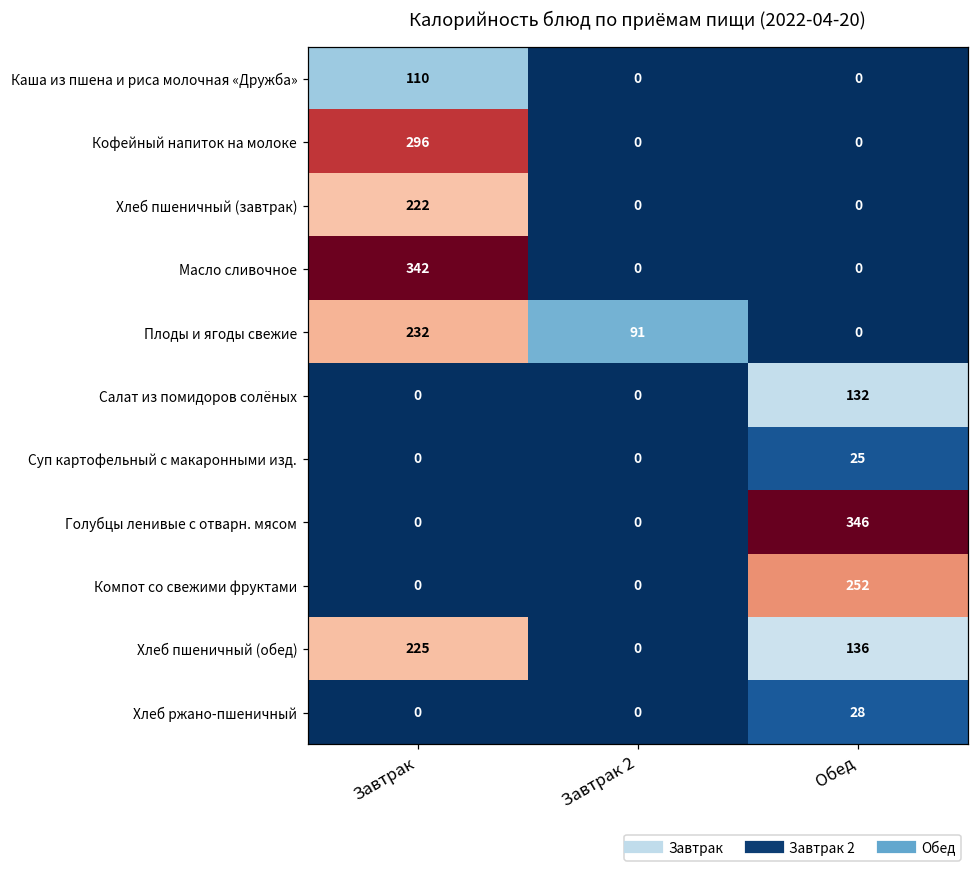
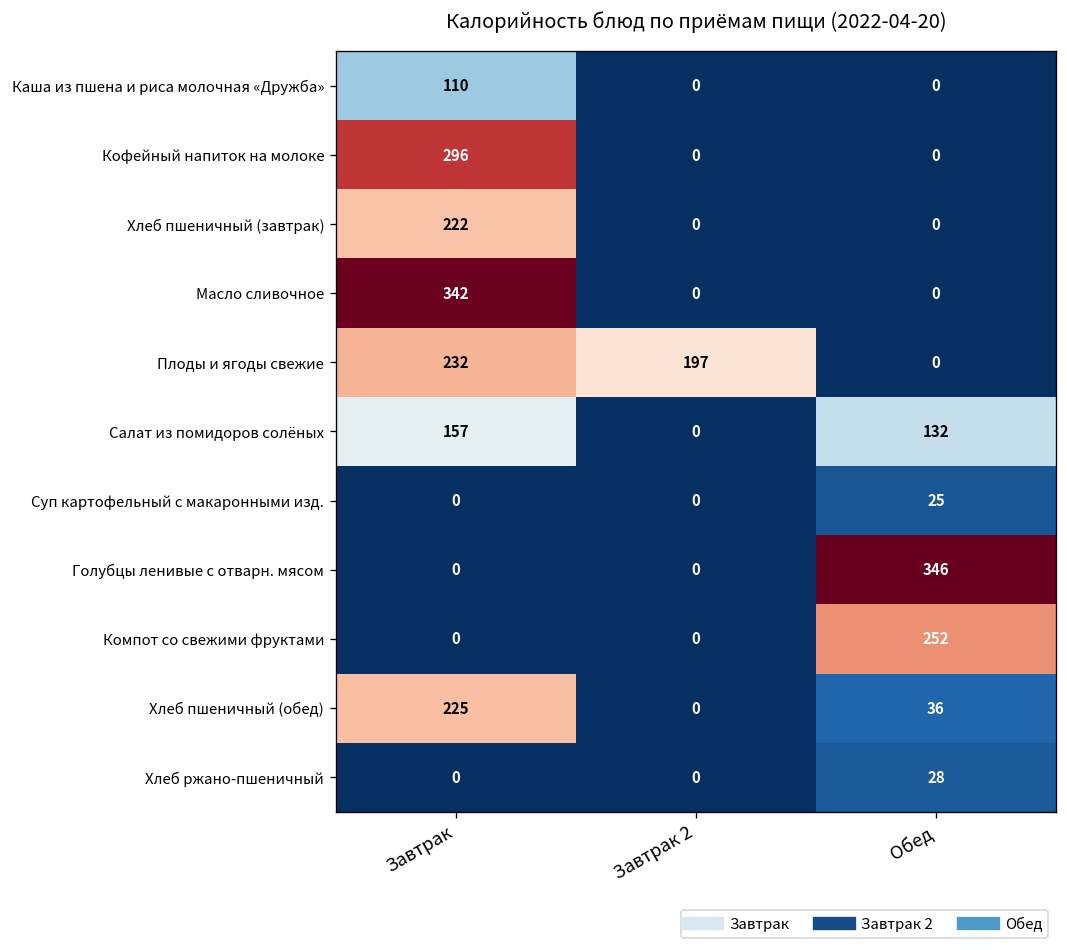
Плоды и ягоды свежие, Завтрак 2: 91 -> 197
Салат из помидоров солёных, Завтрак: 0 -> 157
Хлеб пшеничный (обед), Обед: 136 -> 36
